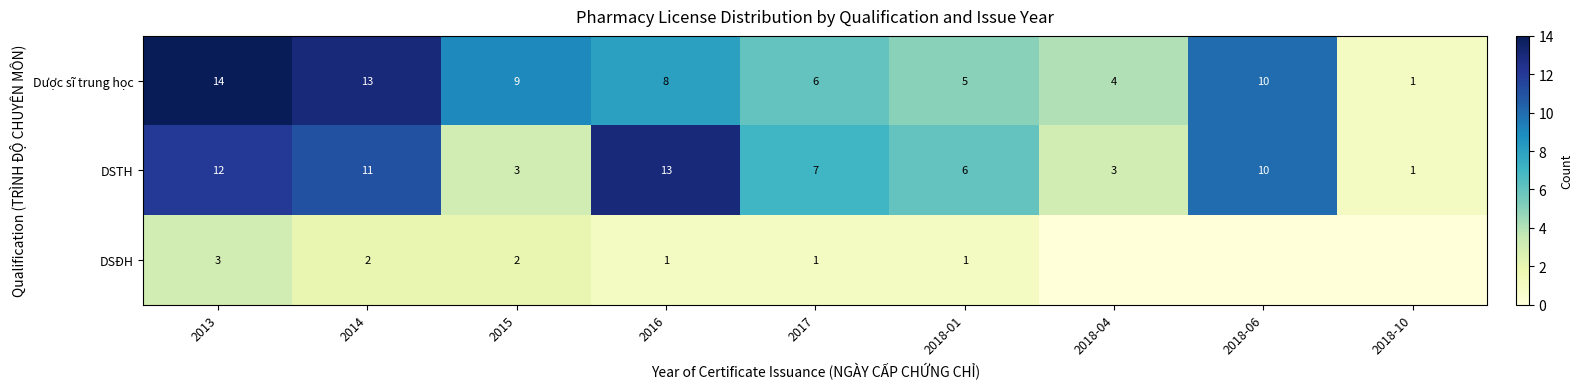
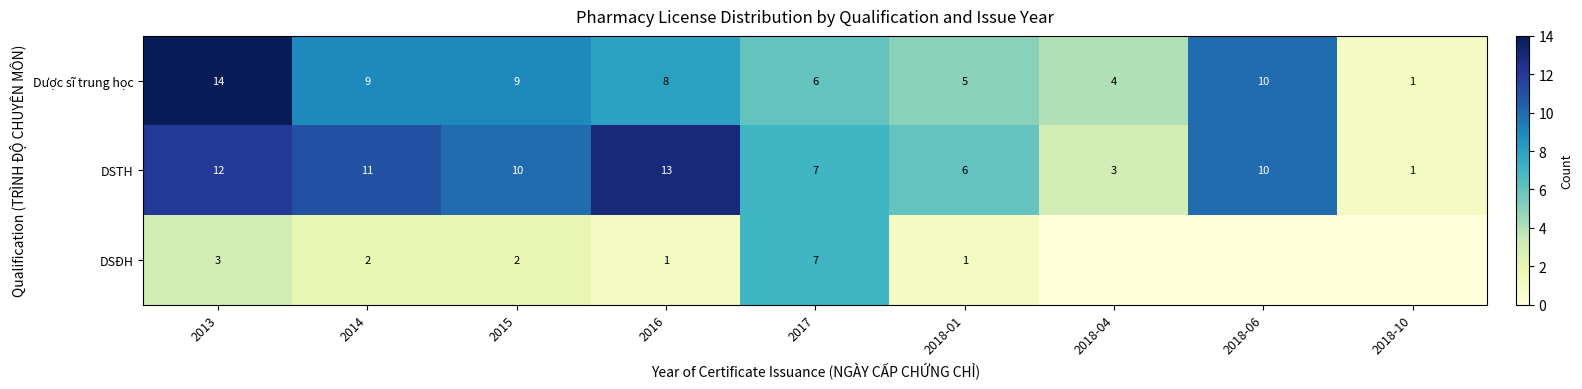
Dược sĩ trung học, 2014: 13 -> 9
DSTH, 2015: 3 -> 10
DSĐH, 2017: 1 -> 7
